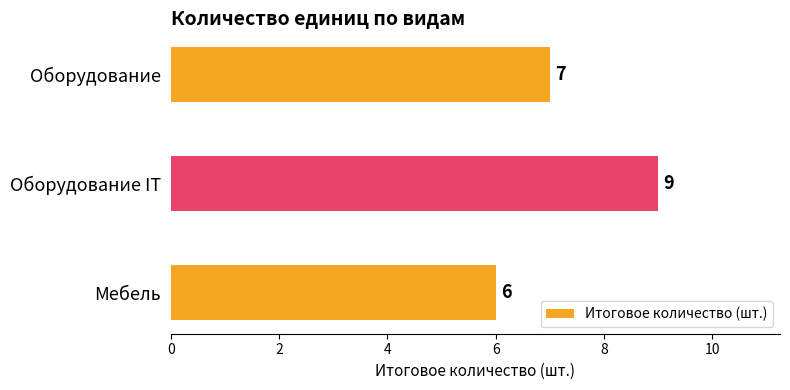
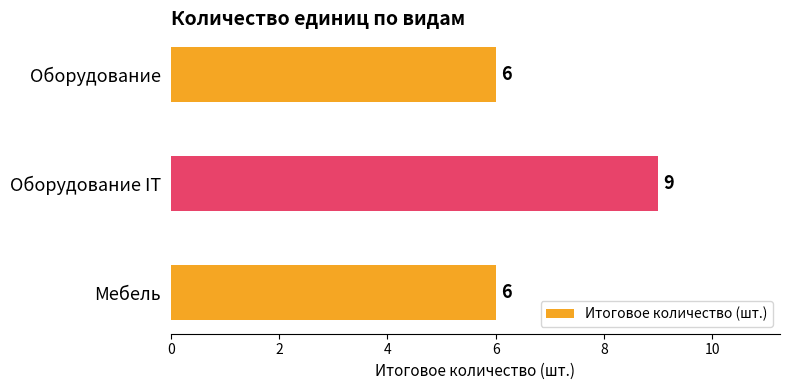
Оборудование: 7 -> 6
